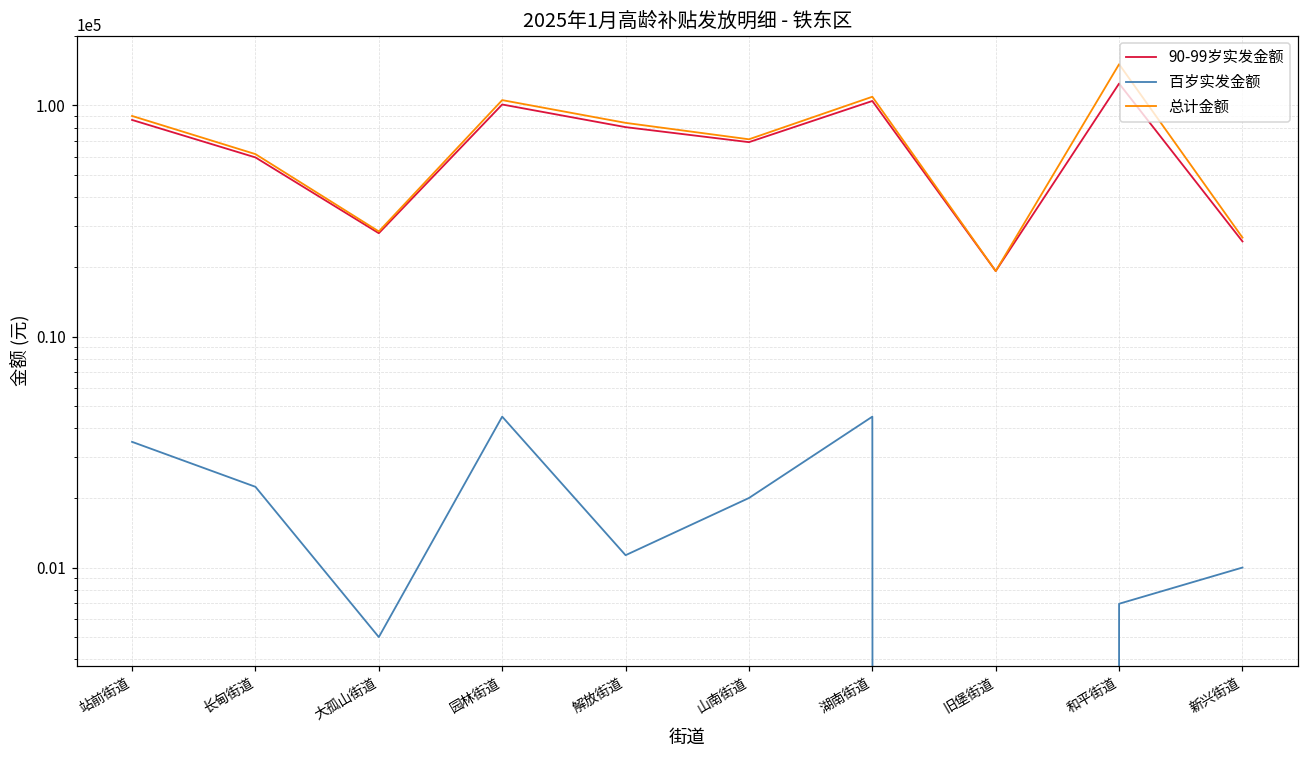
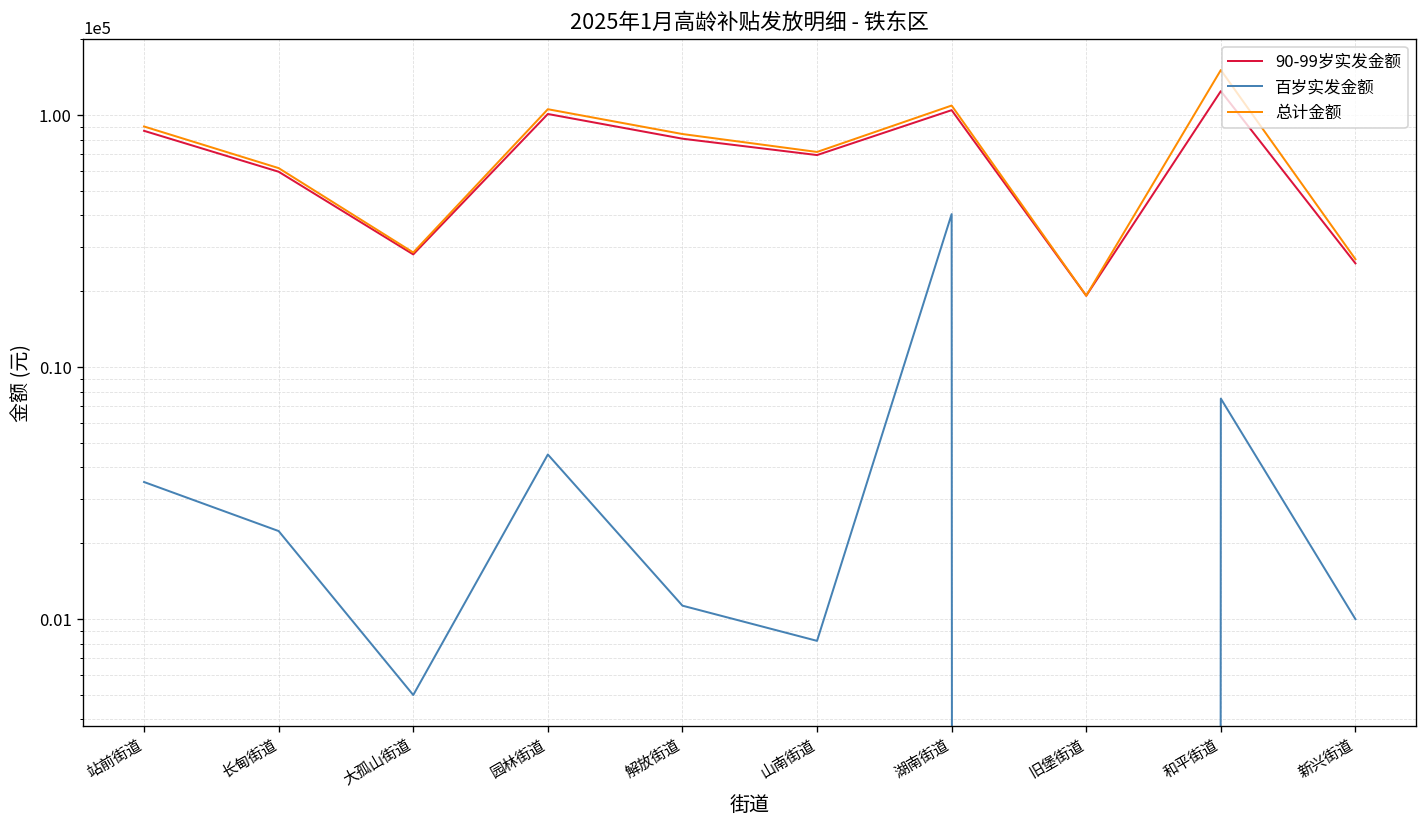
百岁实发金额, 山南街道: 2000 -> 820
百岁实发金额, 湖南街道: 4500 -> 40000
百岁实发金额, 和平街道: 700 -> 7500
